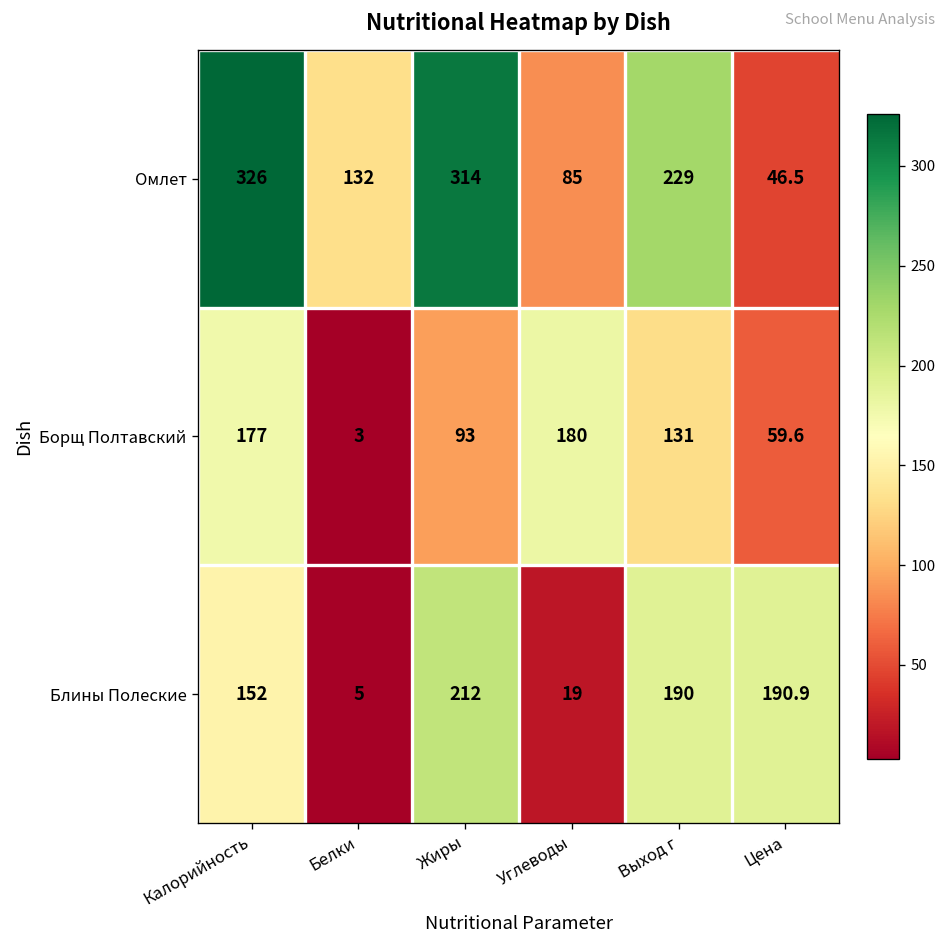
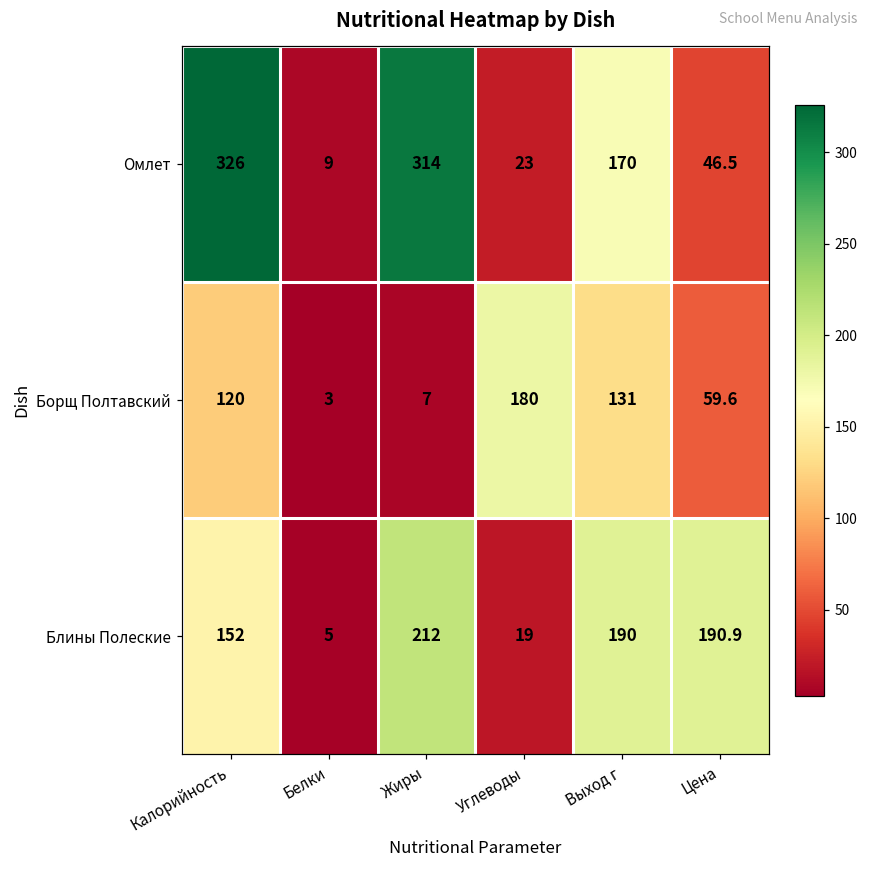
Омлет, Белки: 132 -> 9
Омлет, Углеводы: 85 -> 23
Омлет, Выход г: 229 -> 170
Борщ Полтавский, Калорийность: 177 -> 120
Борщ Полтавский, Жиры: 93 -> 7
